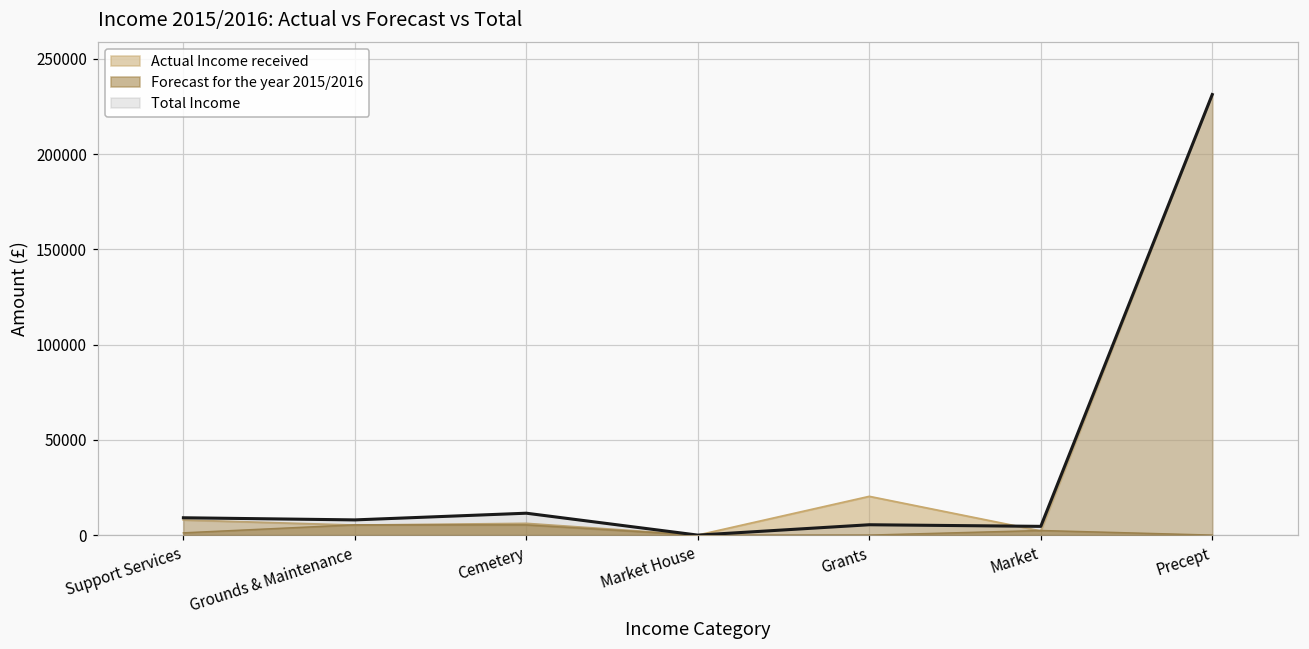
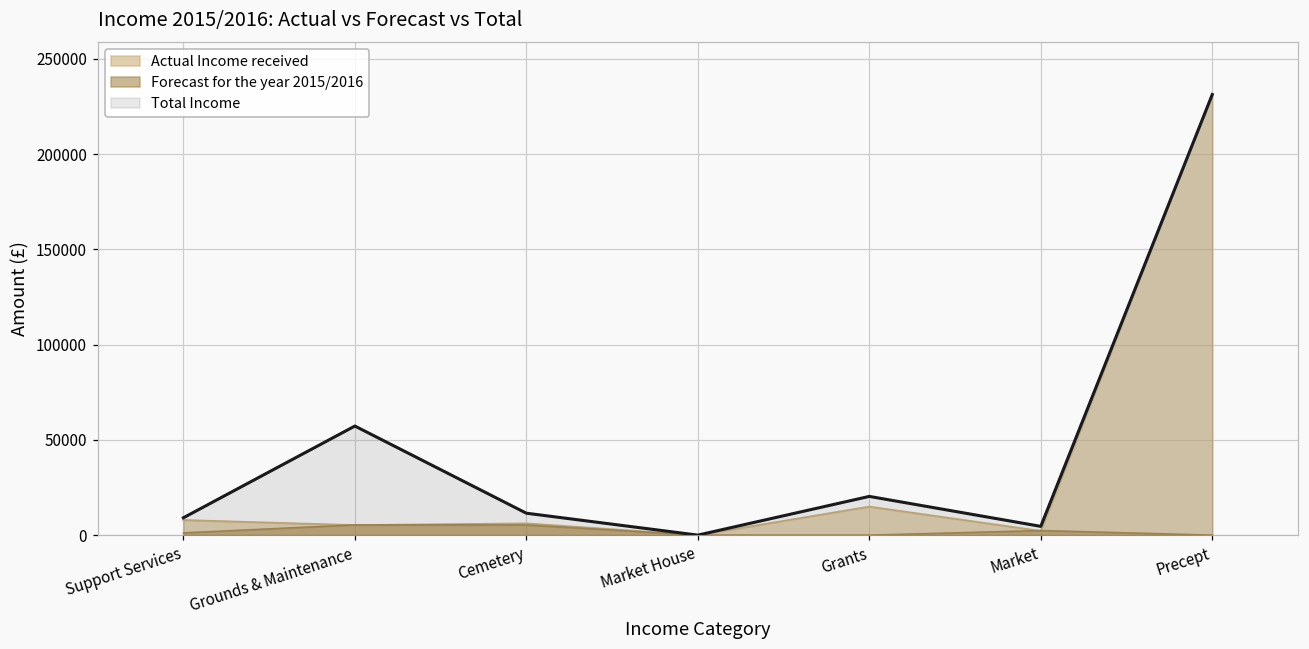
Total Income, Grounds & Maintenance: 8000 -> 57000
Actual Income received, Grants: 20000 -> 15000
Total Income, Grants: 5000 -> 20000
